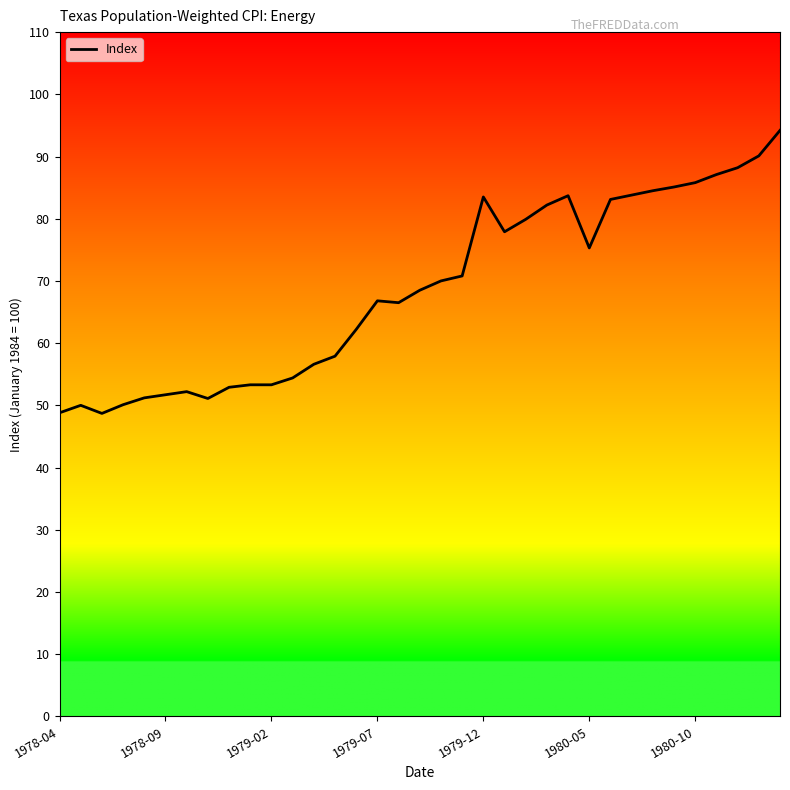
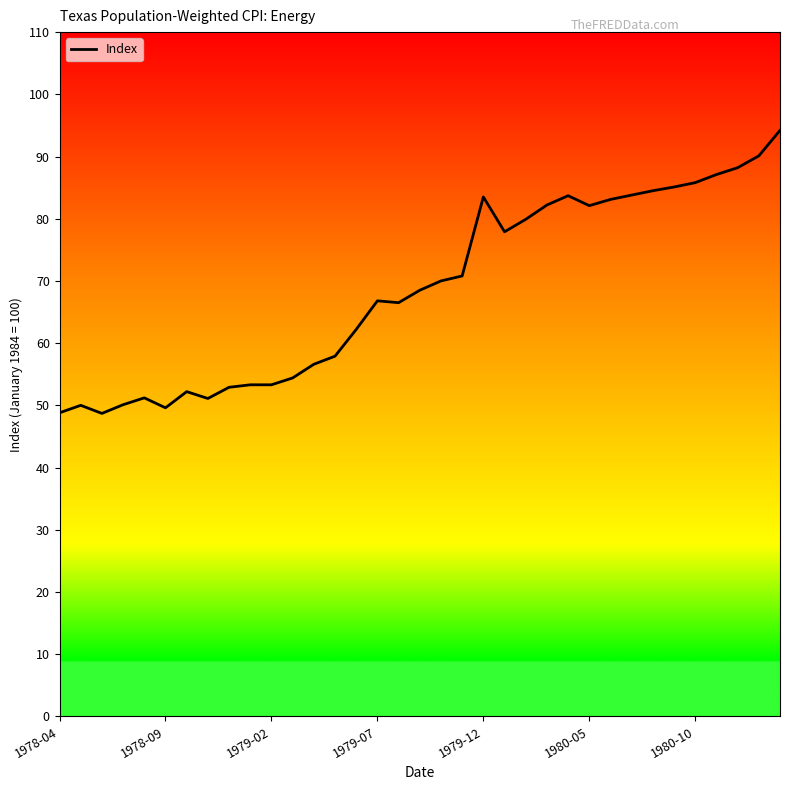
1978-09: 52 -> 50
1980-05: 75 -> 82
